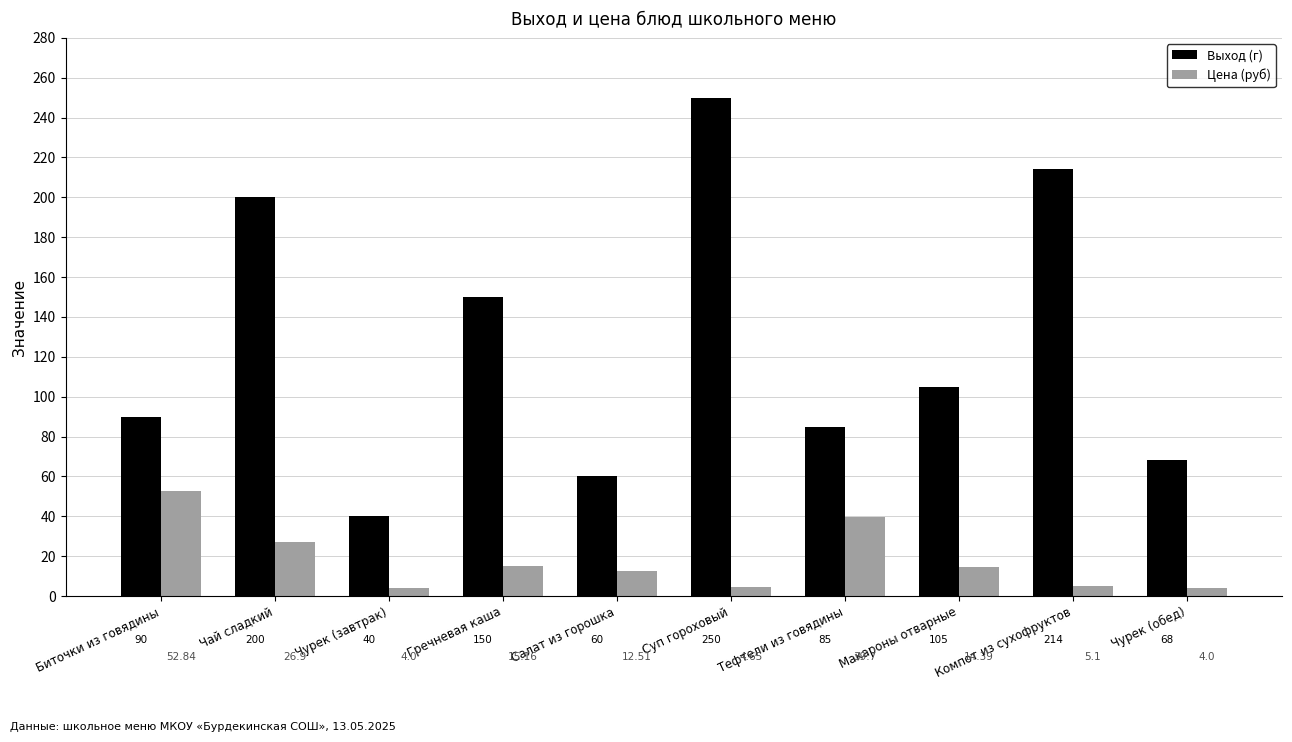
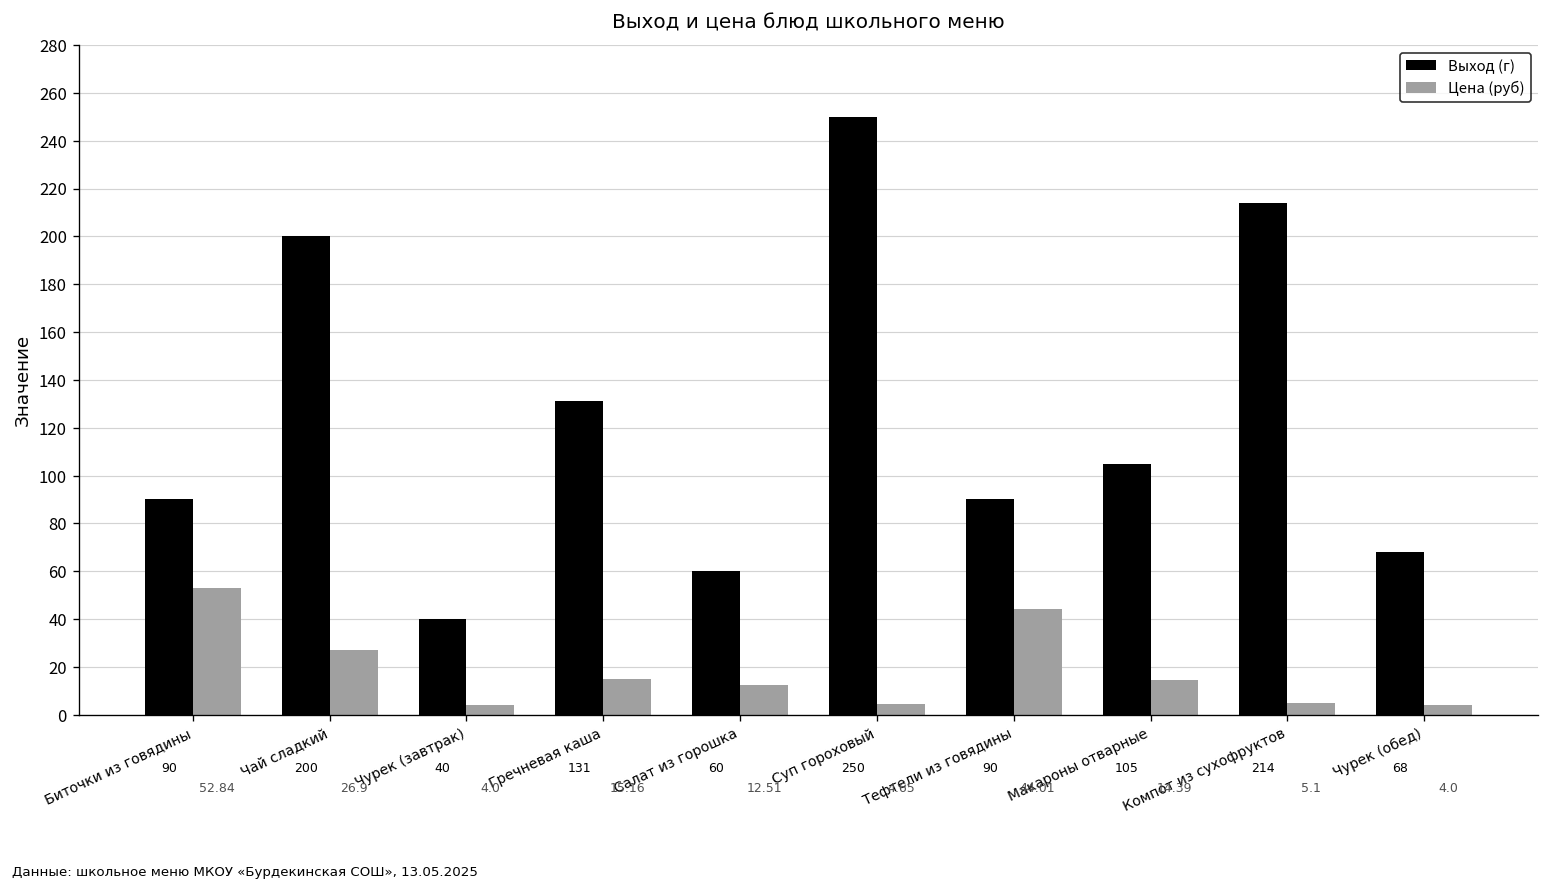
Выход (г), Гречневая каша: 150 -> 131
Выход (г), Тефтели из говядины: 85 -> 90
Цена (руб), Тефтели из говядины: 39.7 -> 44.01
